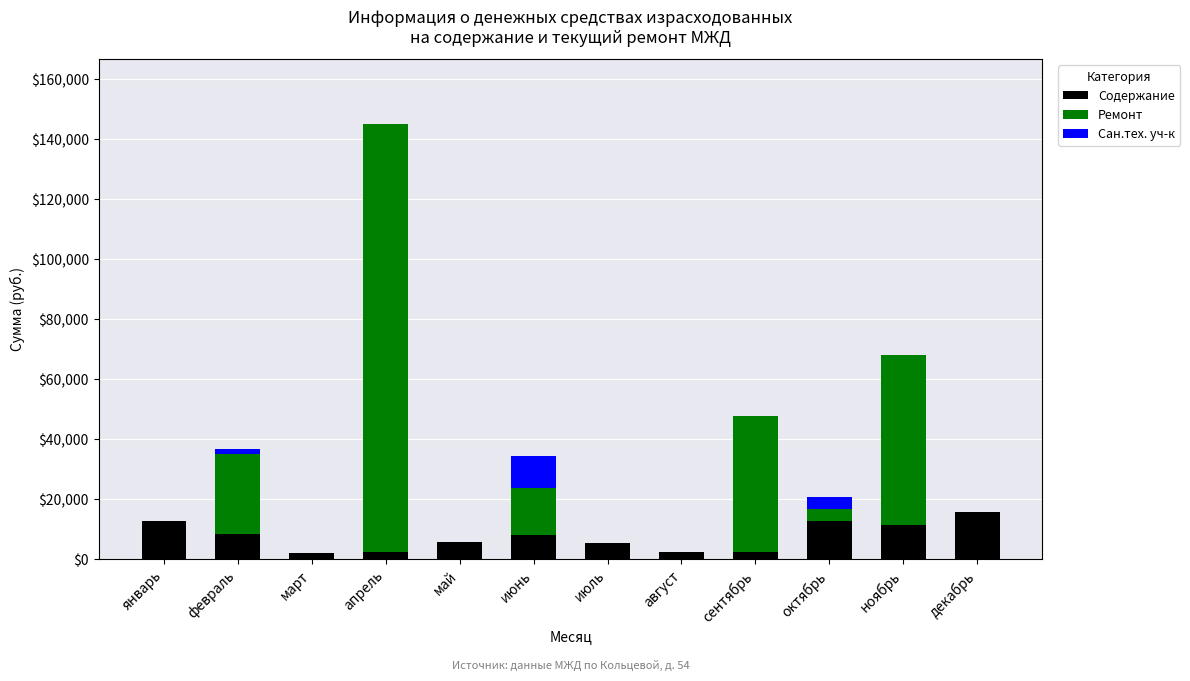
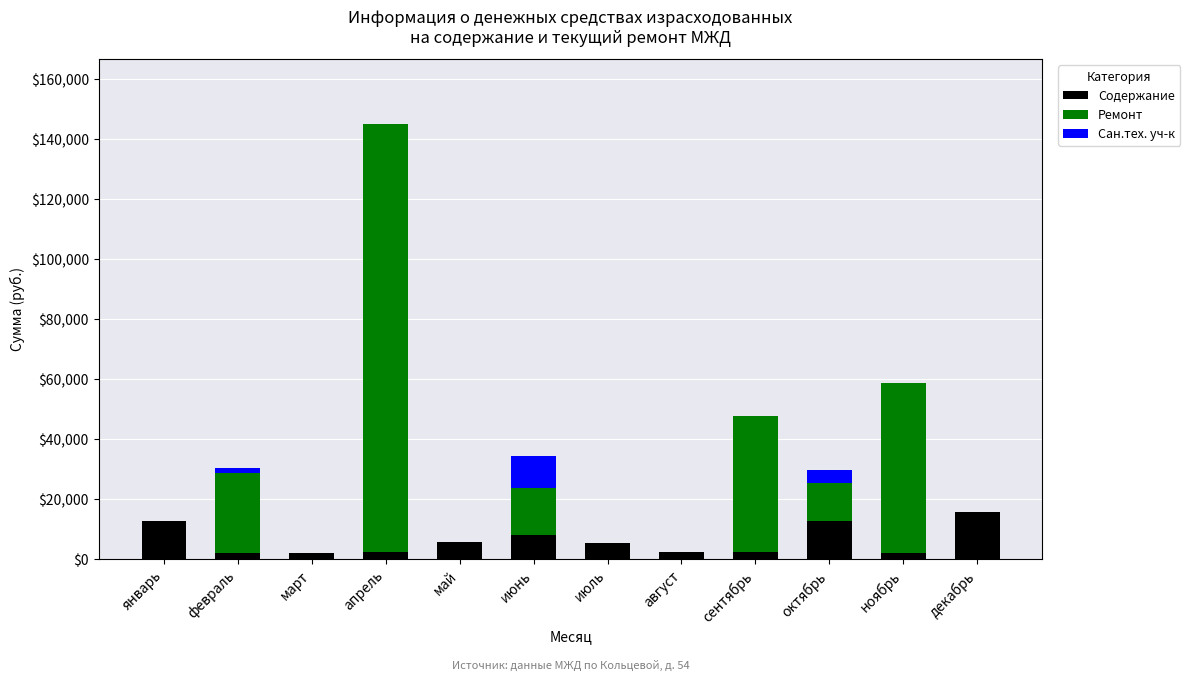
Содержание, февраль: $8,000 -> $2,000
Ремонт, октябрь: $4,000 -> $13,000
Содержание, ноябрь: $11,000 -> $2,000
